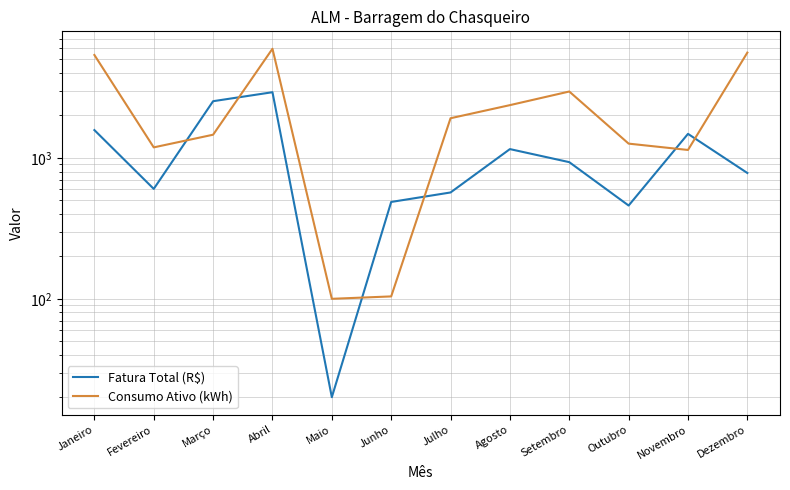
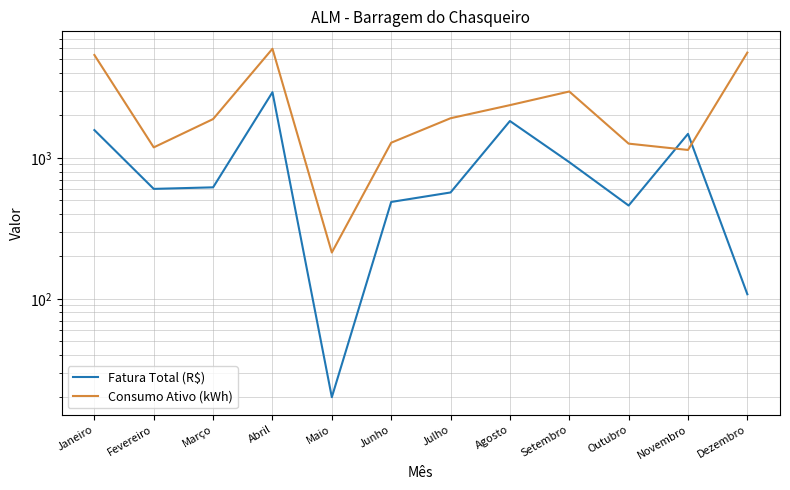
Fatura Total (R$), Março: 2500 -> 600
Consumo Ativo (kWh), Março: 1500 -> 1900
Consumo Ativo (kWh), Maio: 100 -> 210
Consumo Ativo (kWh), Junho: 100 -> 1300
Fatura Total (R$), Agosto: 1200 -> 1800
Fatura Total (R$), Dezembro: 800 -> 110
